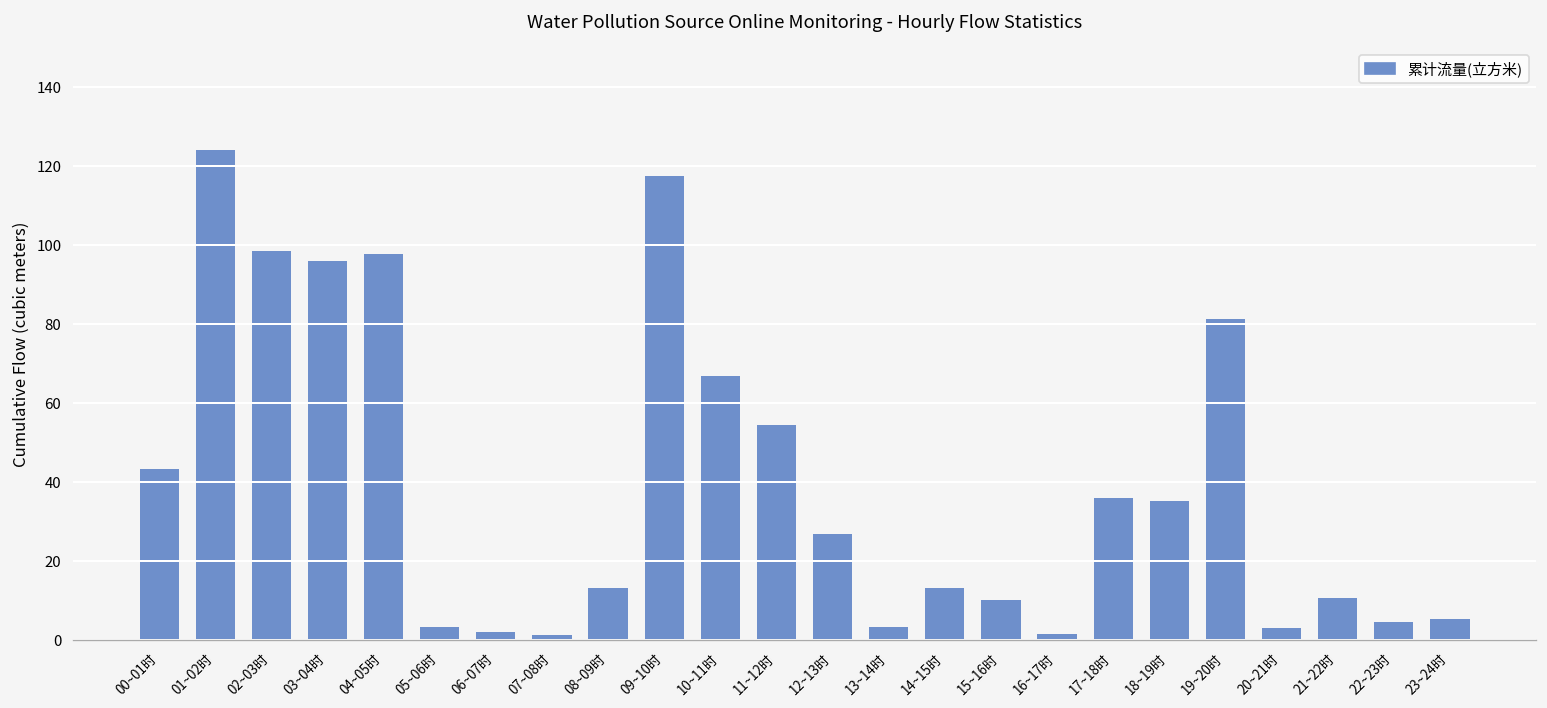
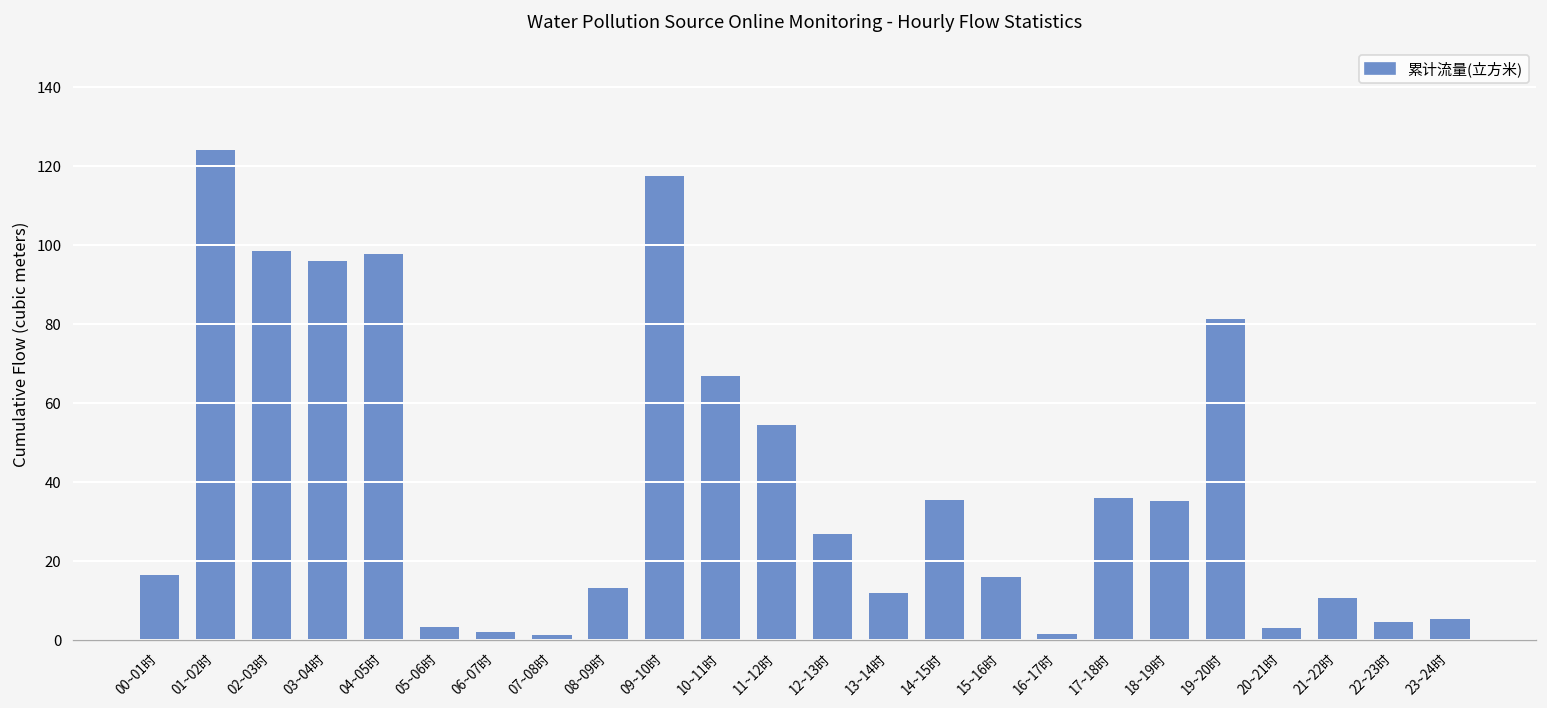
00~01时: 43 -> 17
13~14时: 3 -> 12
14~15时: 13 -> 36
15~16时: 10 -> 16
